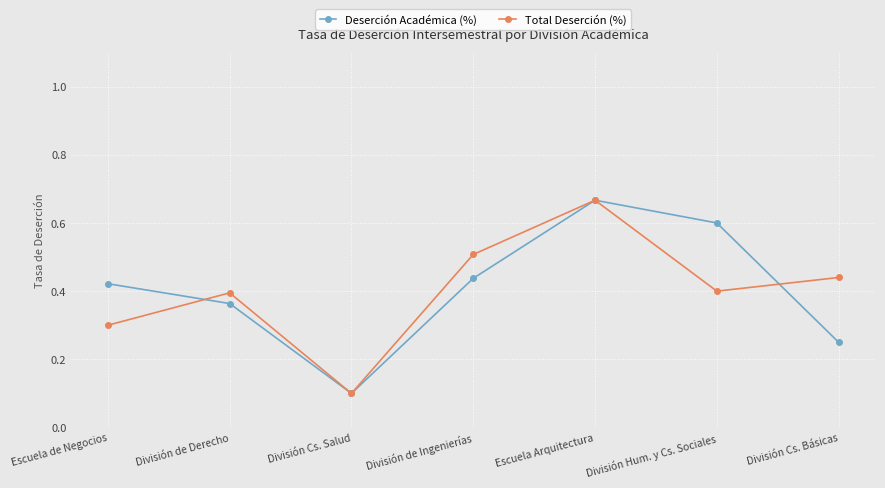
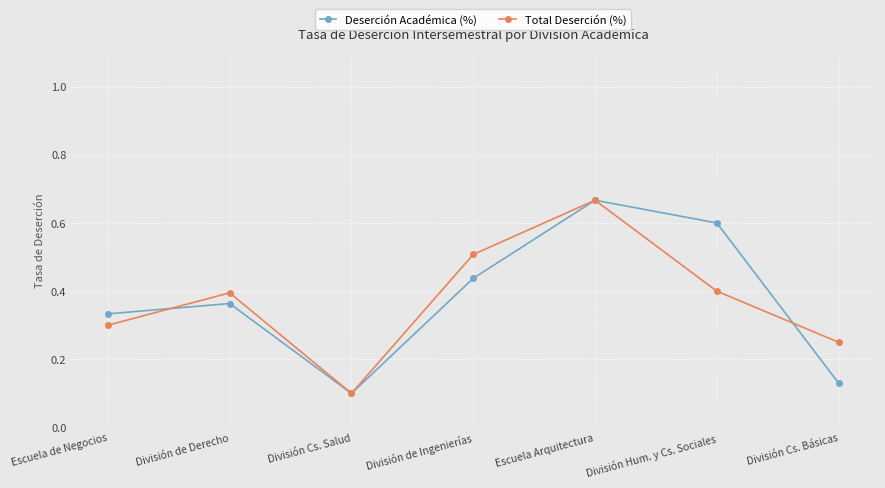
Deserción Académica (%), Escuela de Negocios: 0.42 -> 0.33
Deserción Académica (%), División Cs. Básicas: 0.25 -> 0.13
Total Deserción (%), División Cs. Básicas: 0.44 -> 0.25
